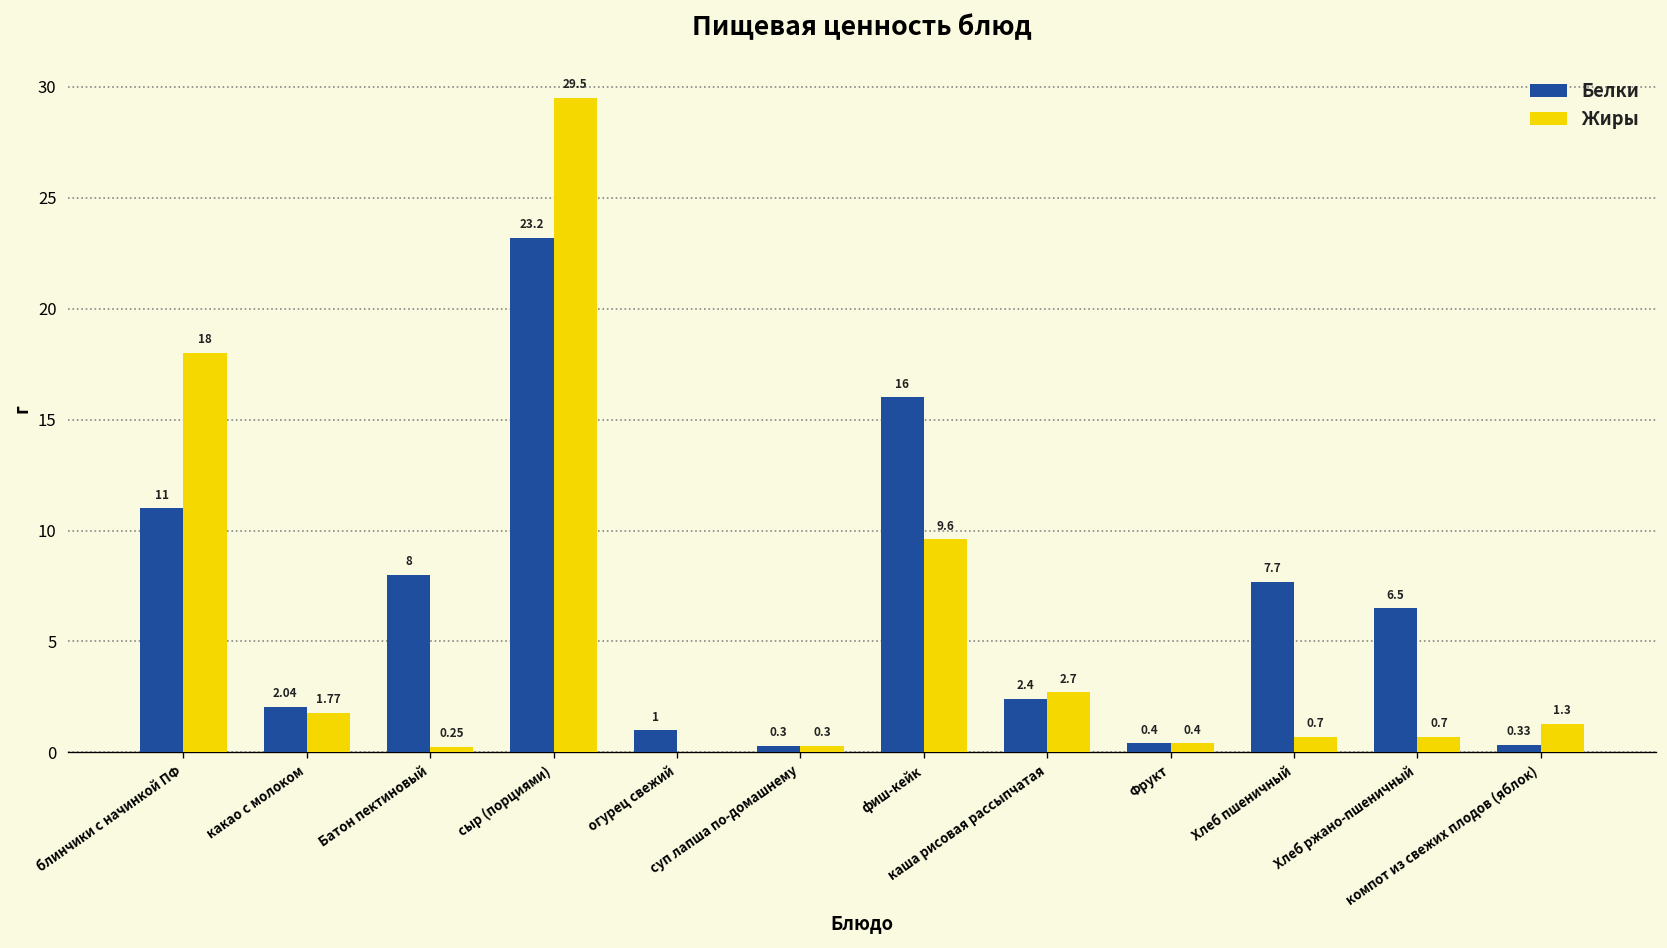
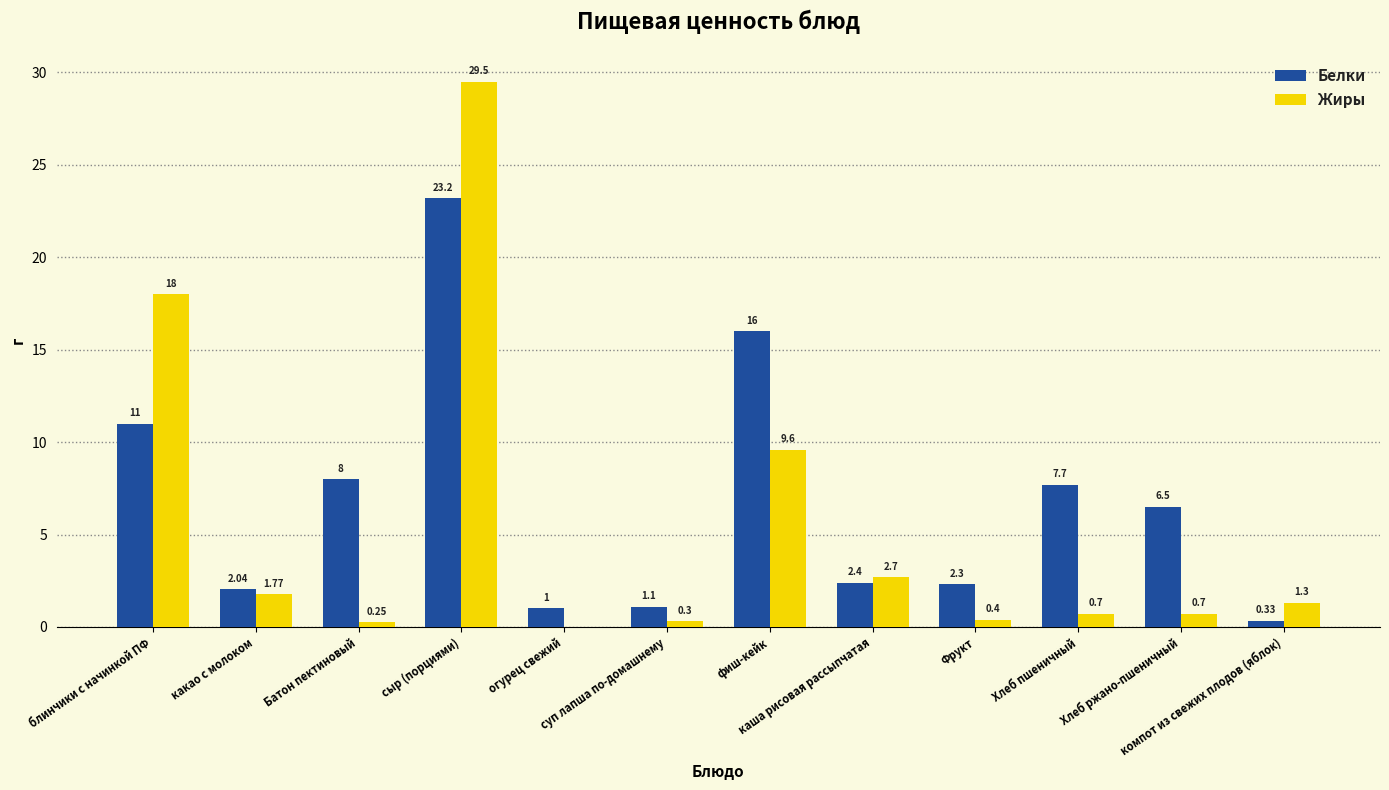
Белки, суп лапша по-домашнему: 0.3 -> 1.1
Белки, Фрукт: 0.4 -> 2.3
